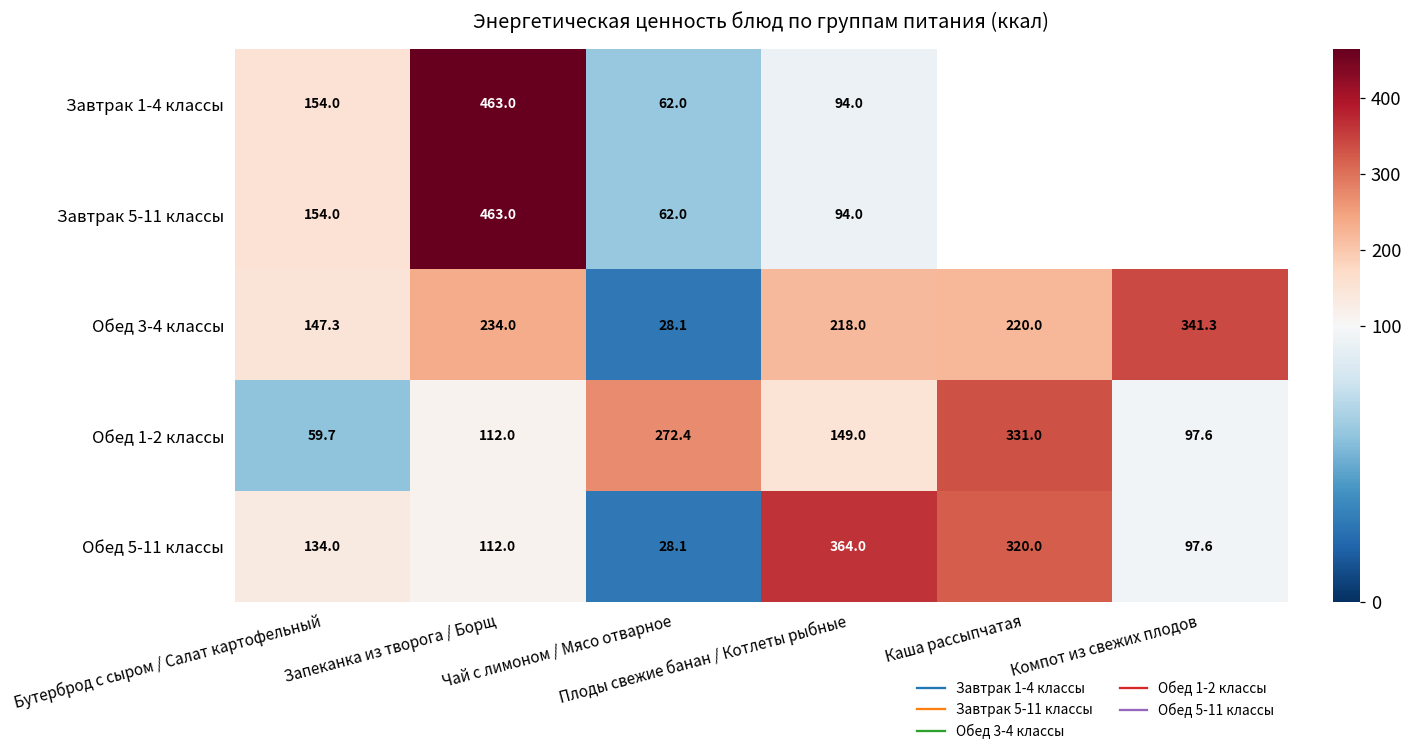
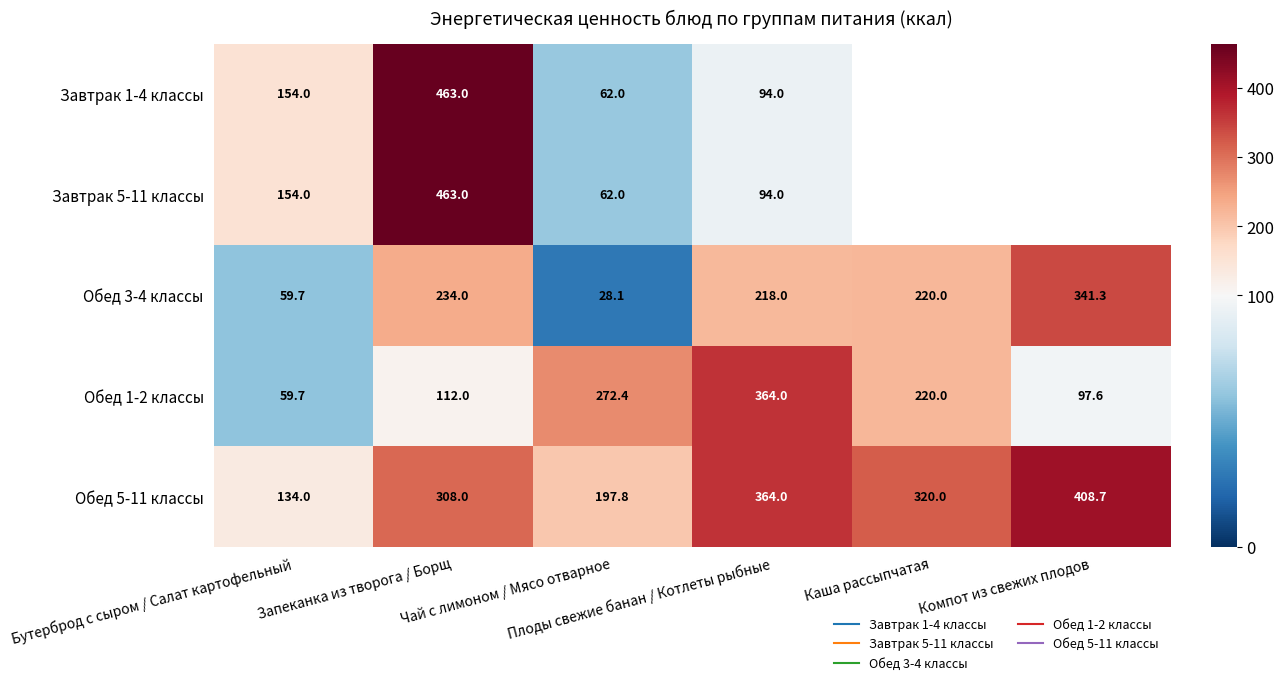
Обед 3-4 классы, Бутерброд с сыром / Салат картофельный: 147.3 -> 59.7
Обед 1-2 классы, Плоды свежие банан / Котлеты рыбные: 149.0 -> 364.0
Обед 1-2 классы, Каша рассыпчатая: 331.0 -> 220.0
Обед 5-11 классы, Запеканка из творога / Борщ: 112.0 -> 308.0
Обед 5-11 классы, Чай с лимоном / Мясо отварное: 28.1 -> 197.8
Обед 5-11 классы, Компот из свежих плодов: 97.6 -> 408.7
